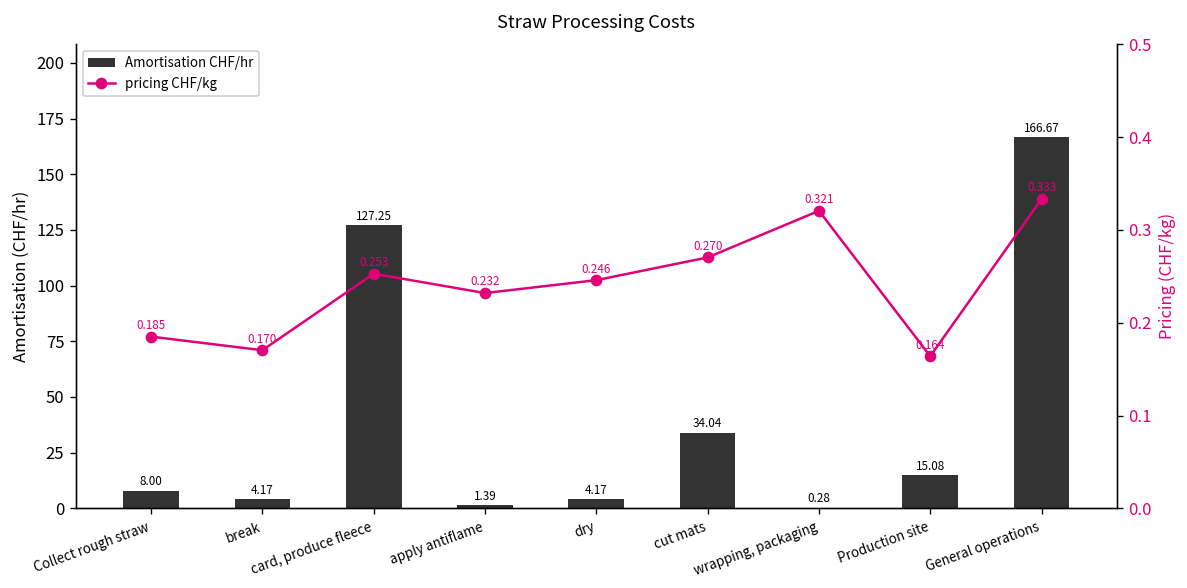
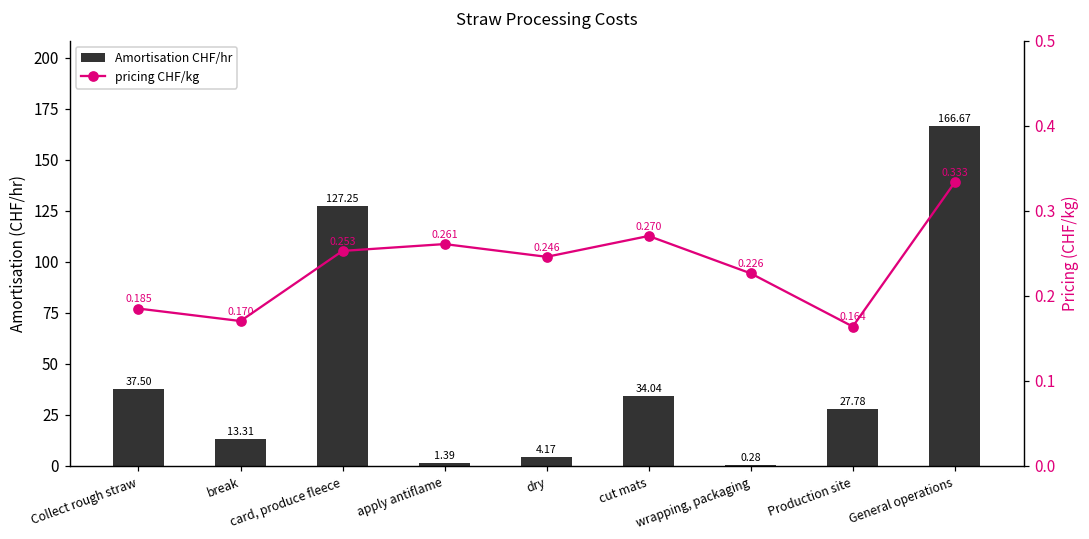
Amortisation CHF/hr, Collect rough straw: 8.00 -> 37.50
Amortisation CHF/hr, break: 4.17 -> 13.31
Amortisation CHF/hr, Production site: 15.08 -> 27.78
pricing CHF/kg, apply antiflame: 0.232 -> 0.261
pricing CHF/kg, wrapping, packaging: 0.321 -> 0.226
